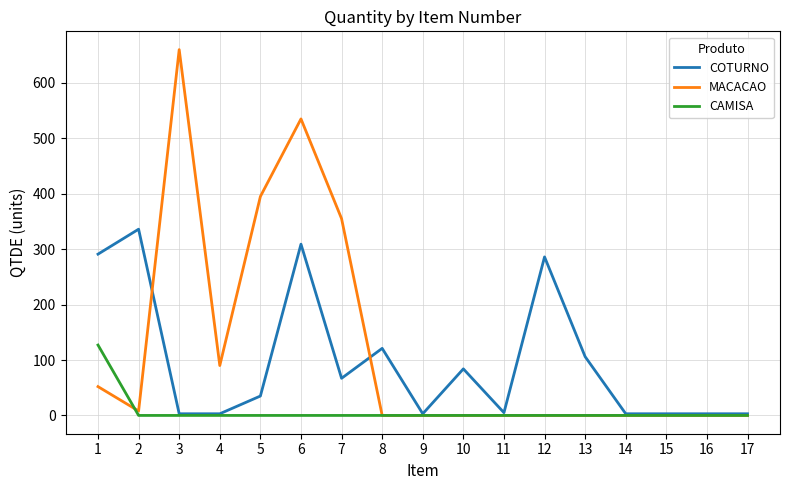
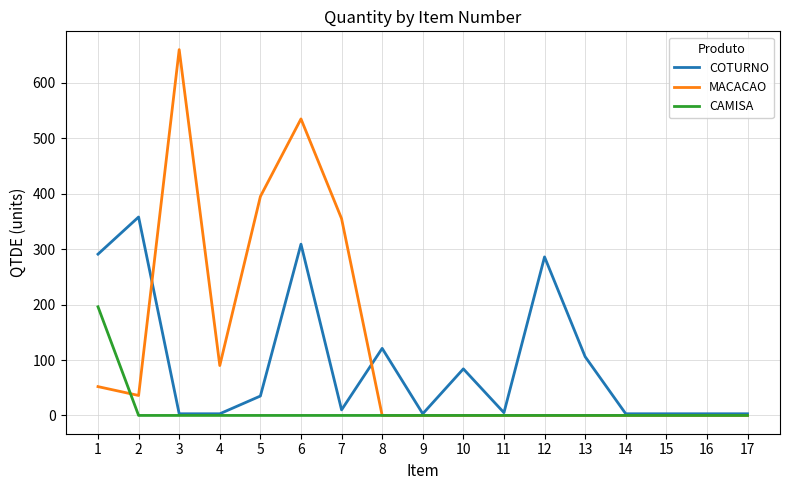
CAMISA, 1: 130 -> 200
COTURNO, 2: 340 -> 360
MACACAO, 2: 10 -> 40
COTURNO, 7: 70 -> 10
